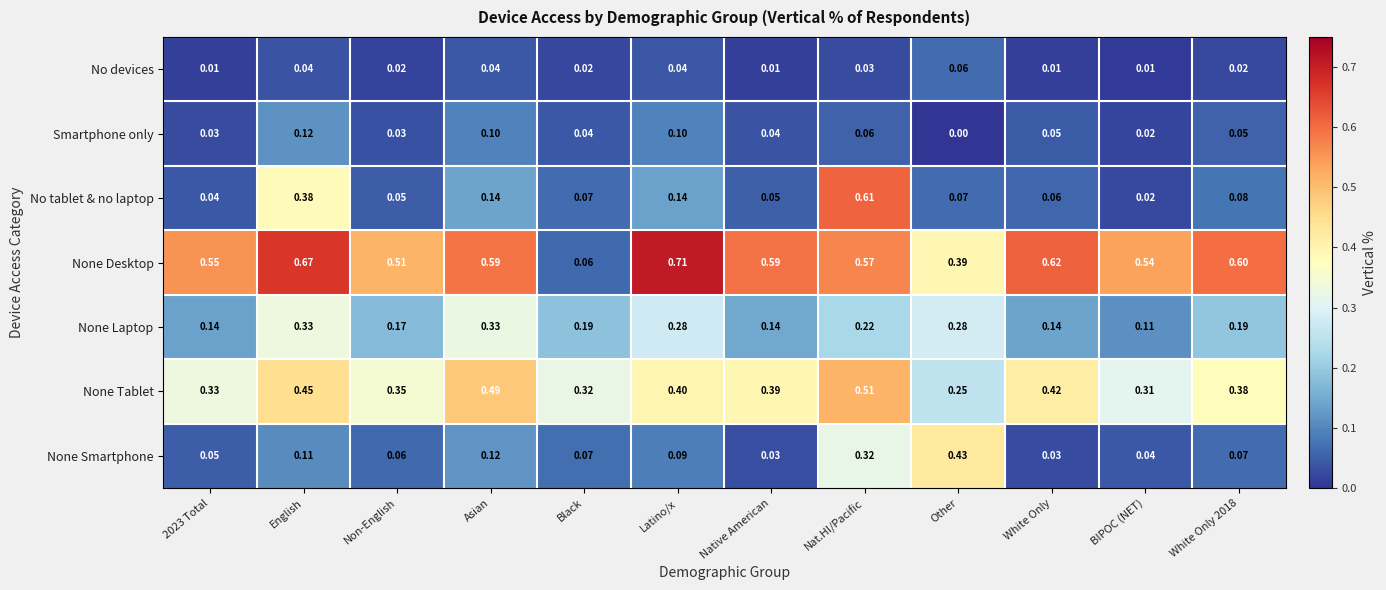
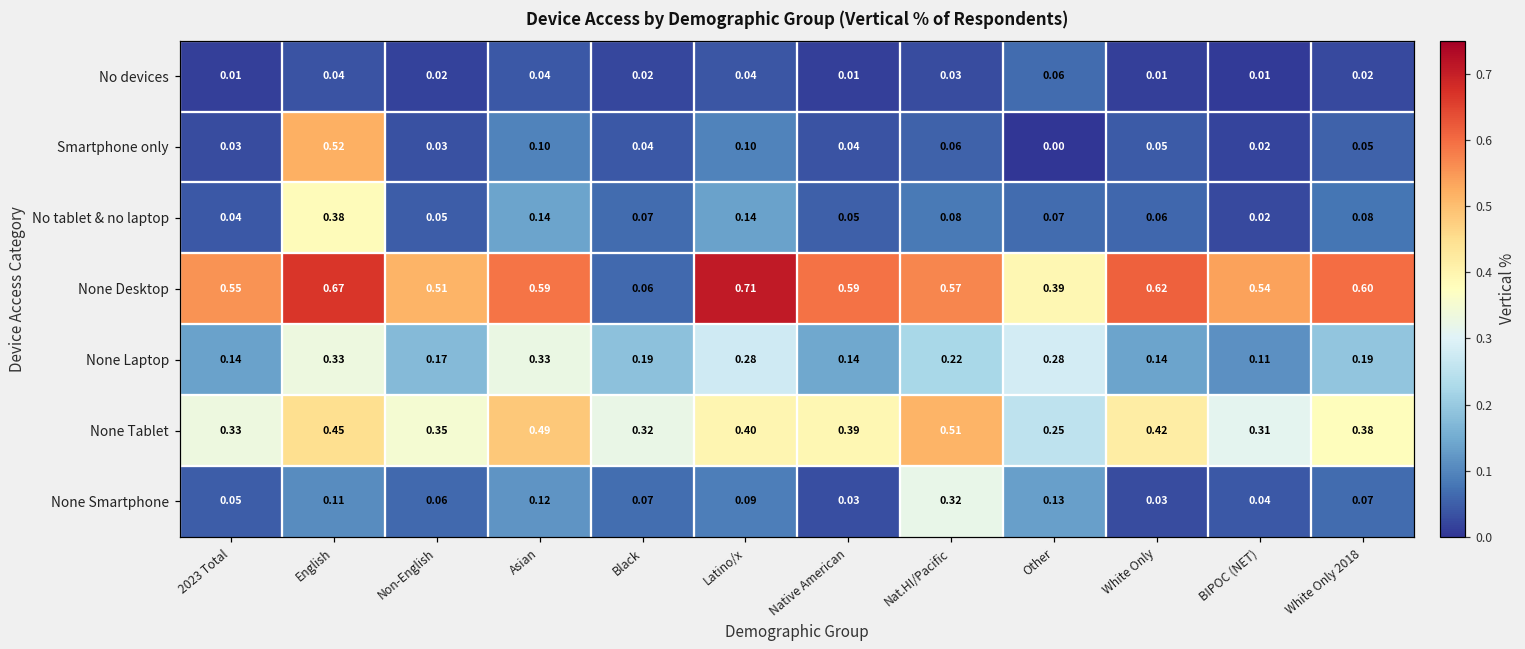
Smartphone only, English: 0.12 -> 0.52
No tablet & no laptop, Nat.HI/Pacific: 0.61 -> 0.08
None Smartphone, Other: 0.43 -> 0.13
